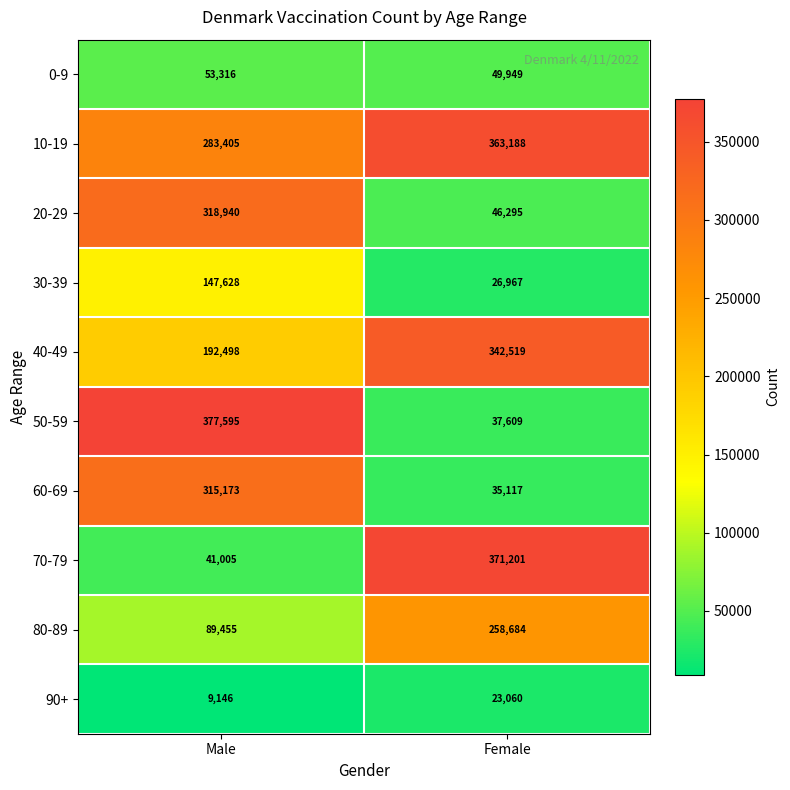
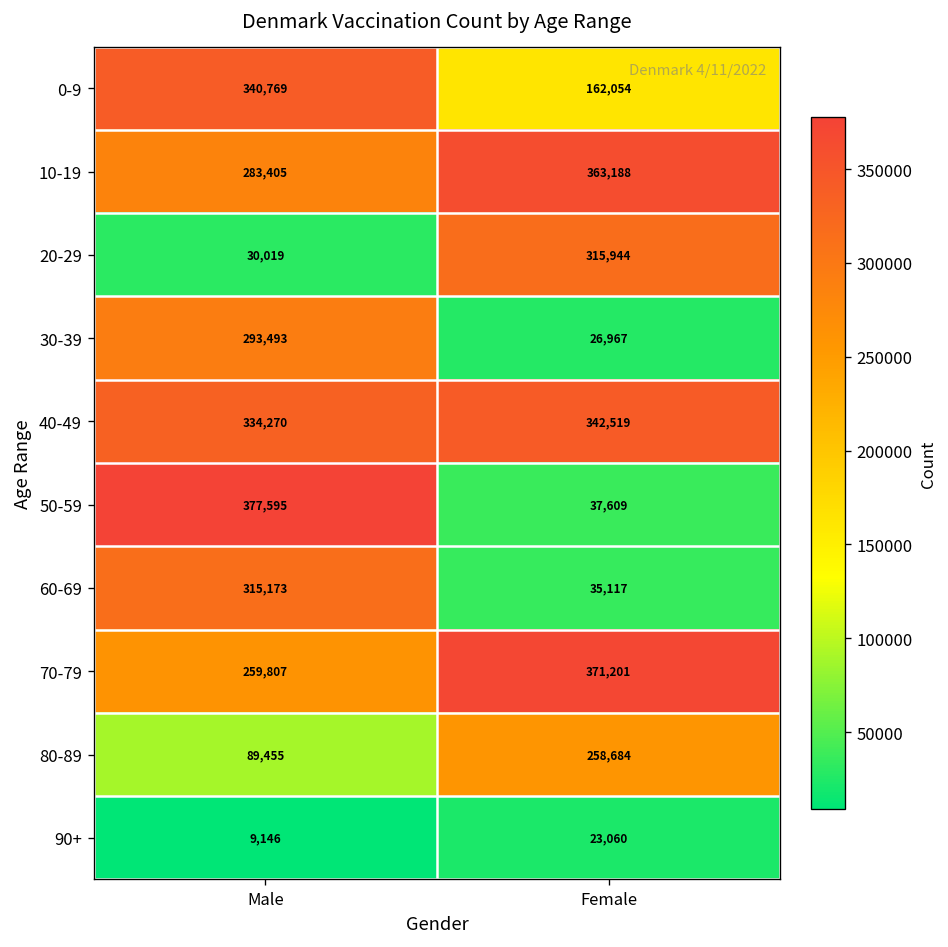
0-9, Male: 53,316 -> 340,769
0-9, Female: 49,949 -> 162,054
20-29, Male: 318,940 -> 30,019
20-29, Female: 46,295 -> 315,944
30-39, Male: 147,628 -> 293,493
40-49, Male: 192,498 -> 334,270
70-79, Male: 41,005 -> 259,807
